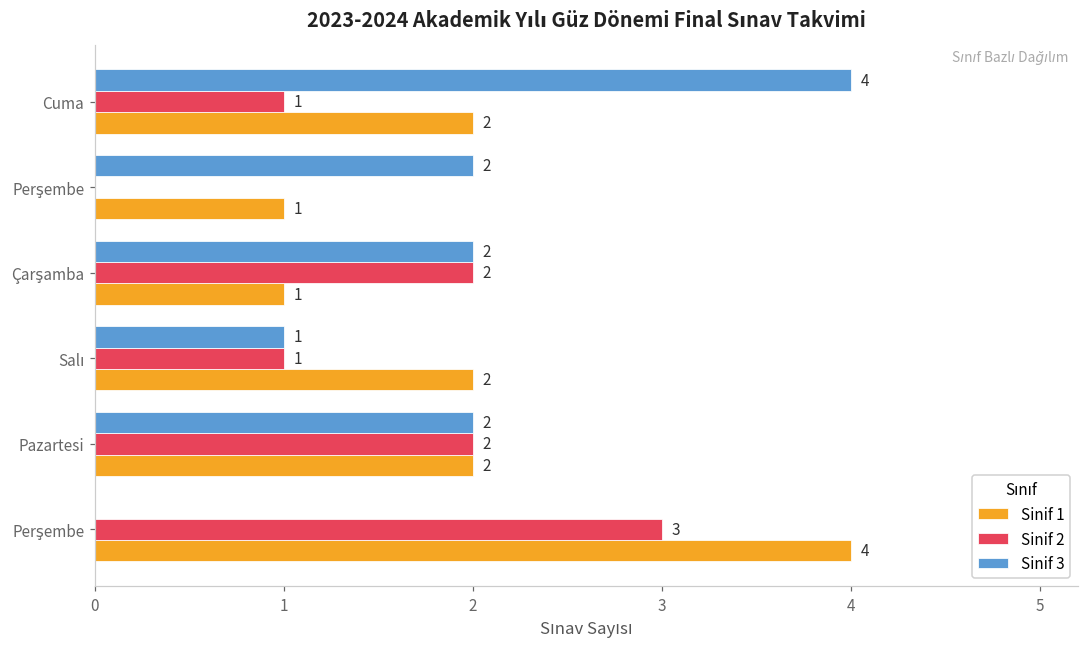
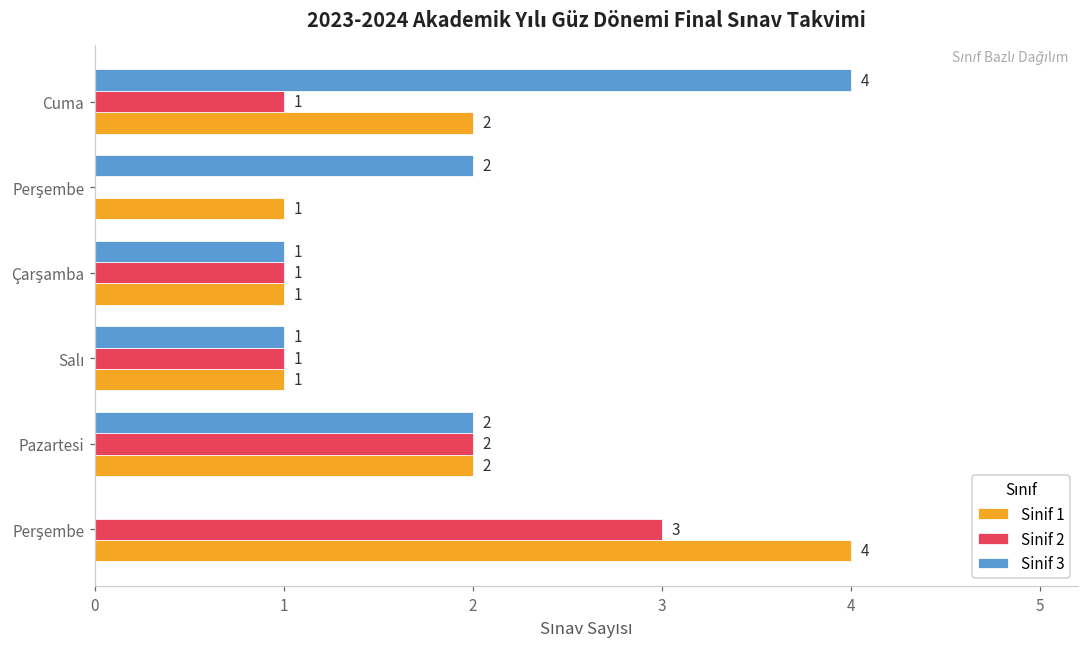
Sinif 3, Çarşamba: 2 -> 1
Sinif 2, Çarşamba: 2 -> 1
Sinif 1, Salı: 2 -> 1
